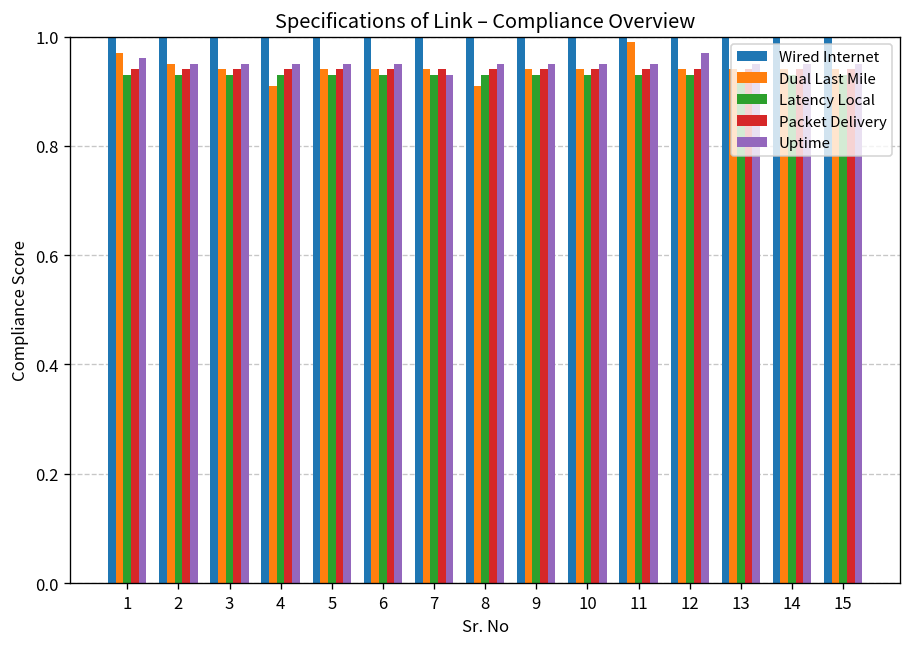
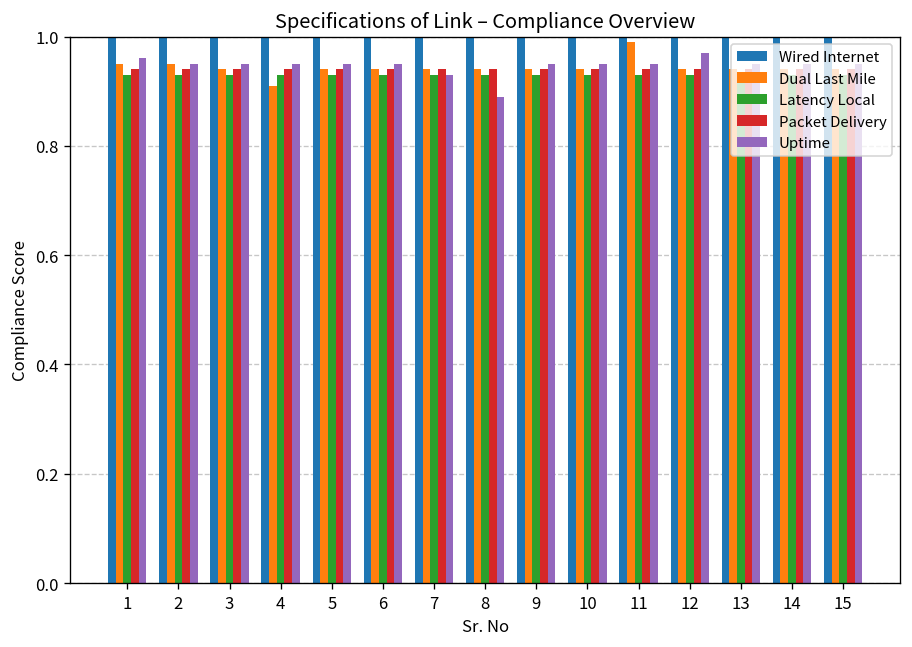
Dual Last Mile, 1: 0.97 -> 0.95
Dual Last Mile, 8: 0.91 -> 0.94
Uptime, 8: 0.95 -> 0.89
